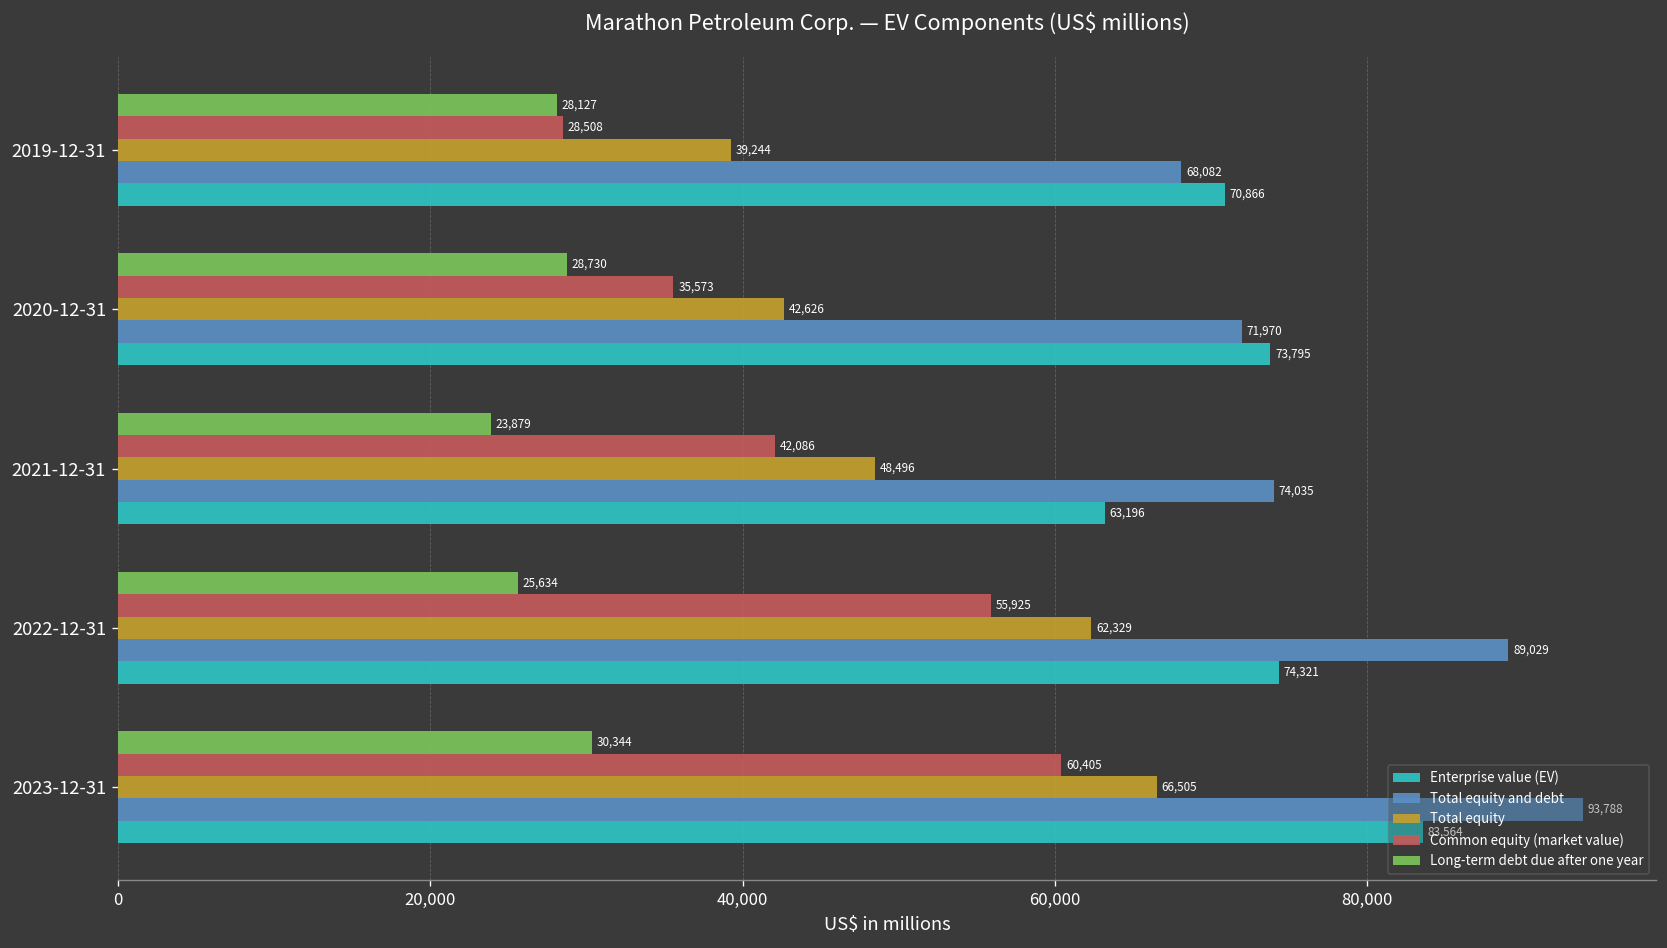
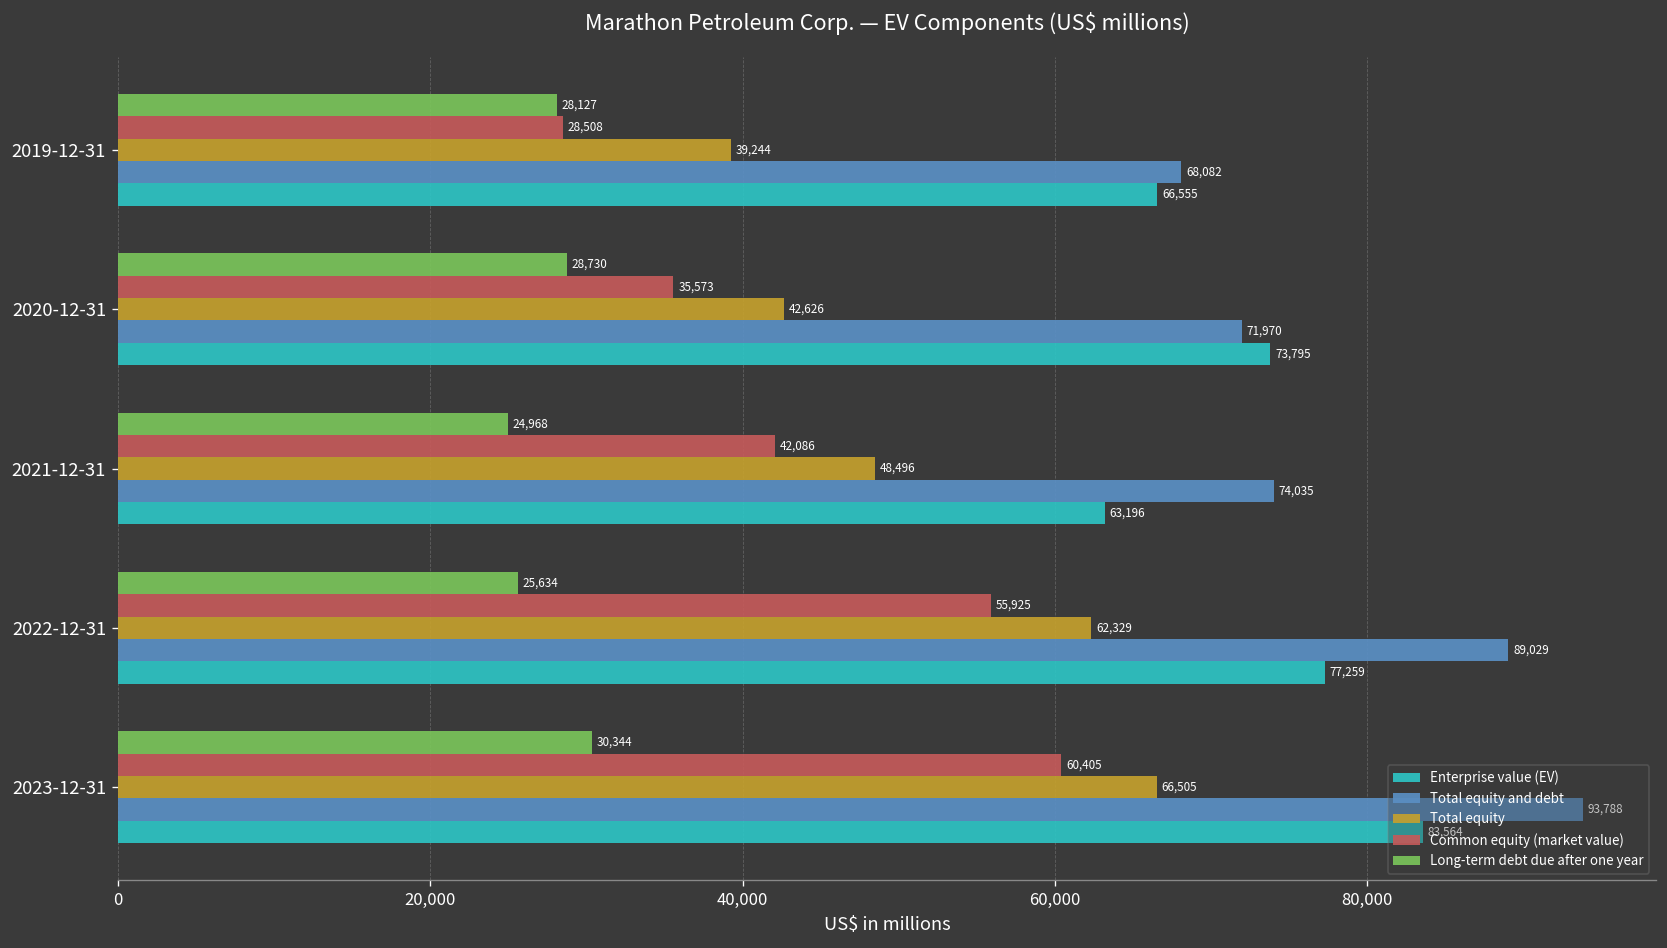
Enterprise value (EV), 2019-12-31: 70,866 -> 66,555
Long-term debt due after one year, 2021-12-31: 23,879 -> 24,968
Enterprise value (EV), 2022-12-31: 74,321 -> 77,259
